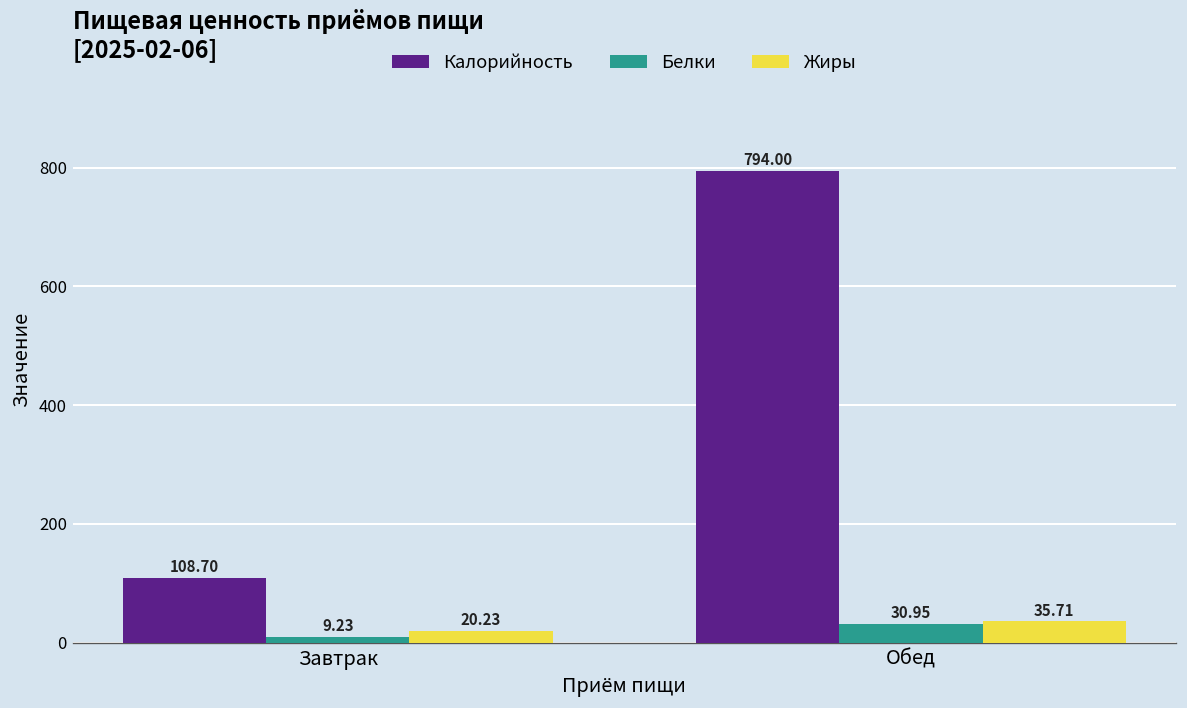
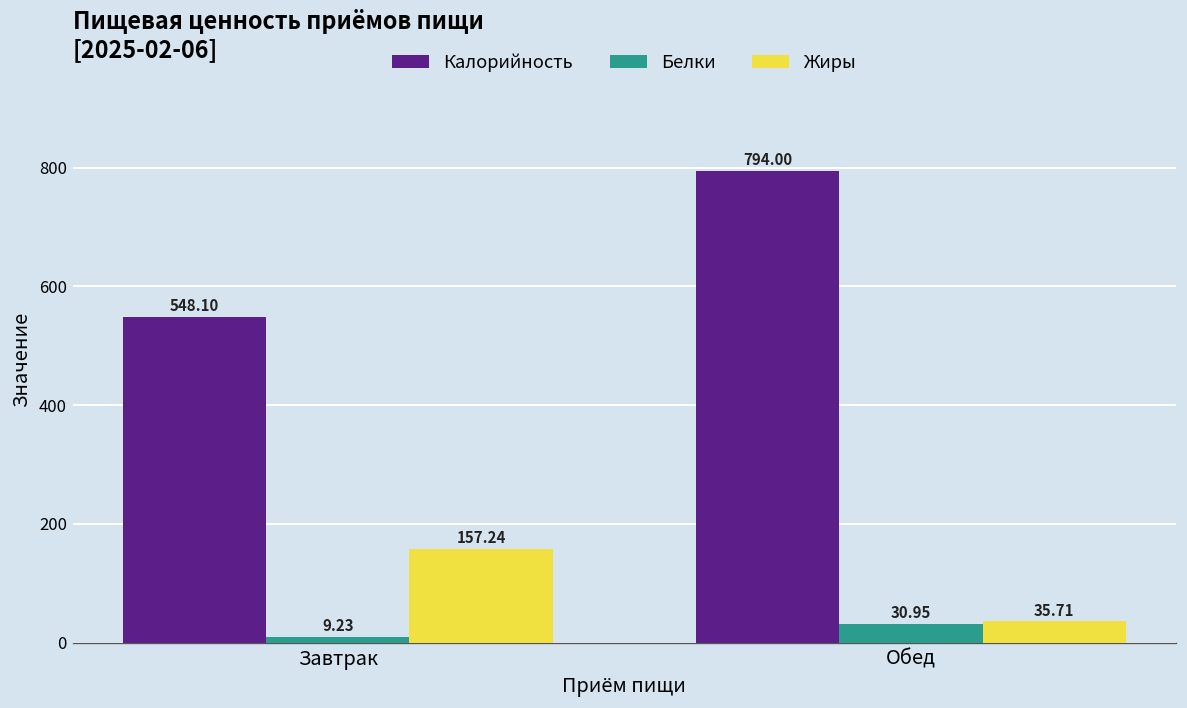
Калорийность, Завтрак: 108.70 -> 548.10
Жиры, Завтрак: 20.23 -> 157.24
